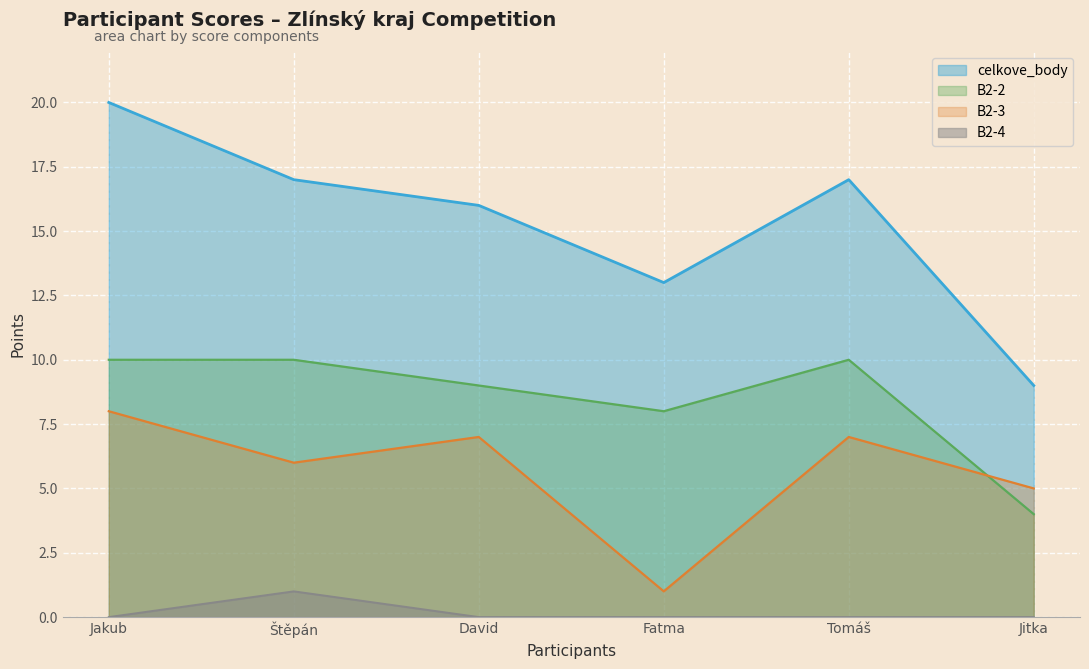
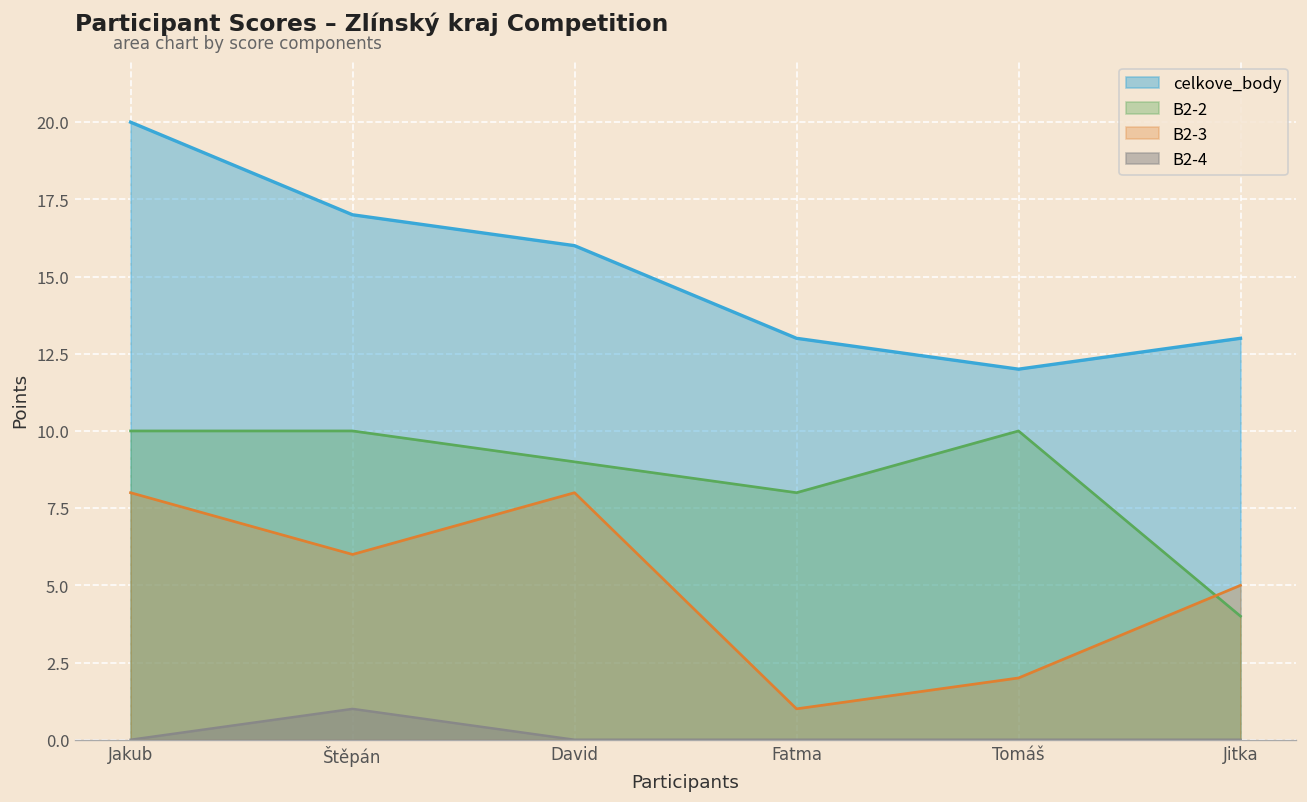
B2-3, David: 7 -> 8
celkove_body, Tomáš: 17 -> 12
B2-3, Tomáš: 7 -> 2
celkove_body, Jitka: 9 -> 13
